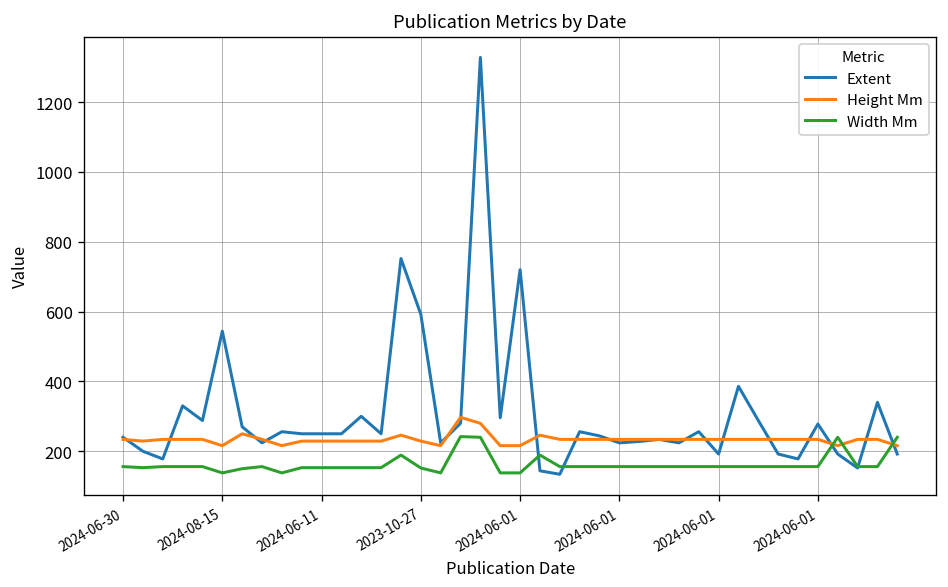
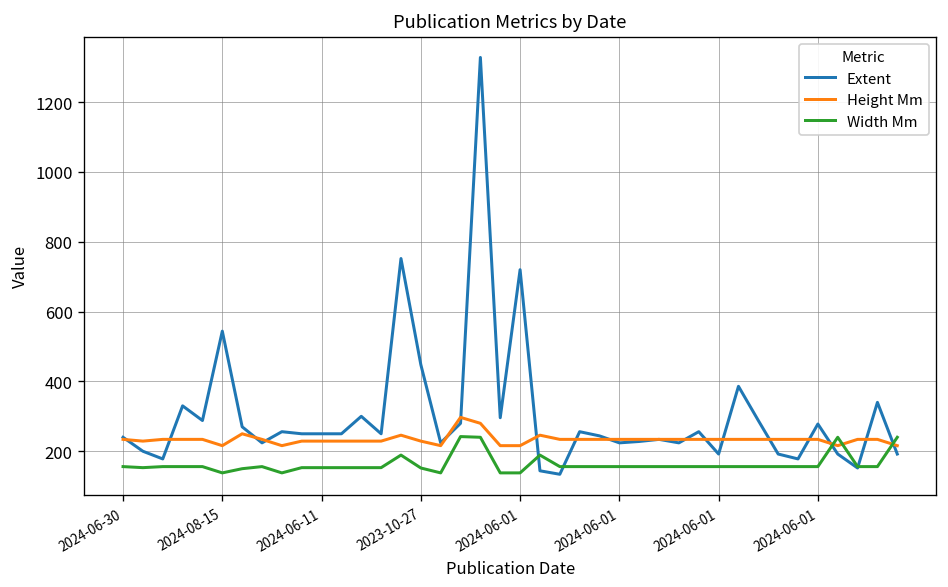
Extent, 2023-10-27: 590 -> 450
